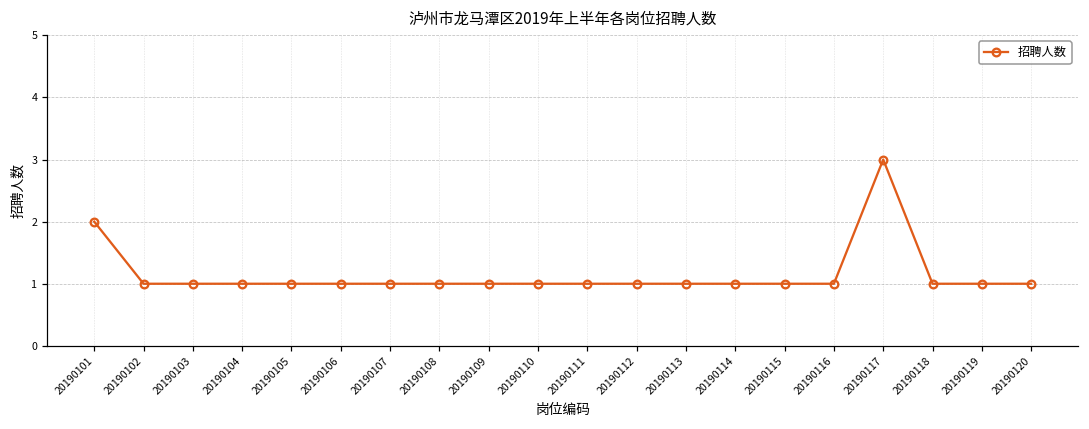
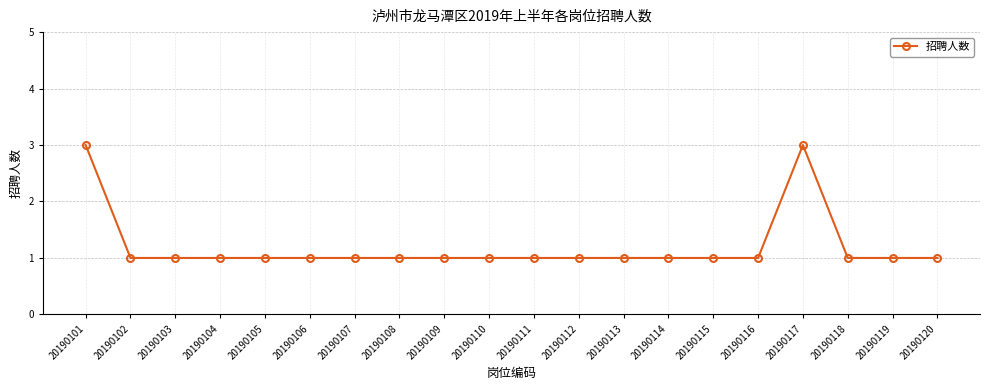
20190101: 2 -> 3
